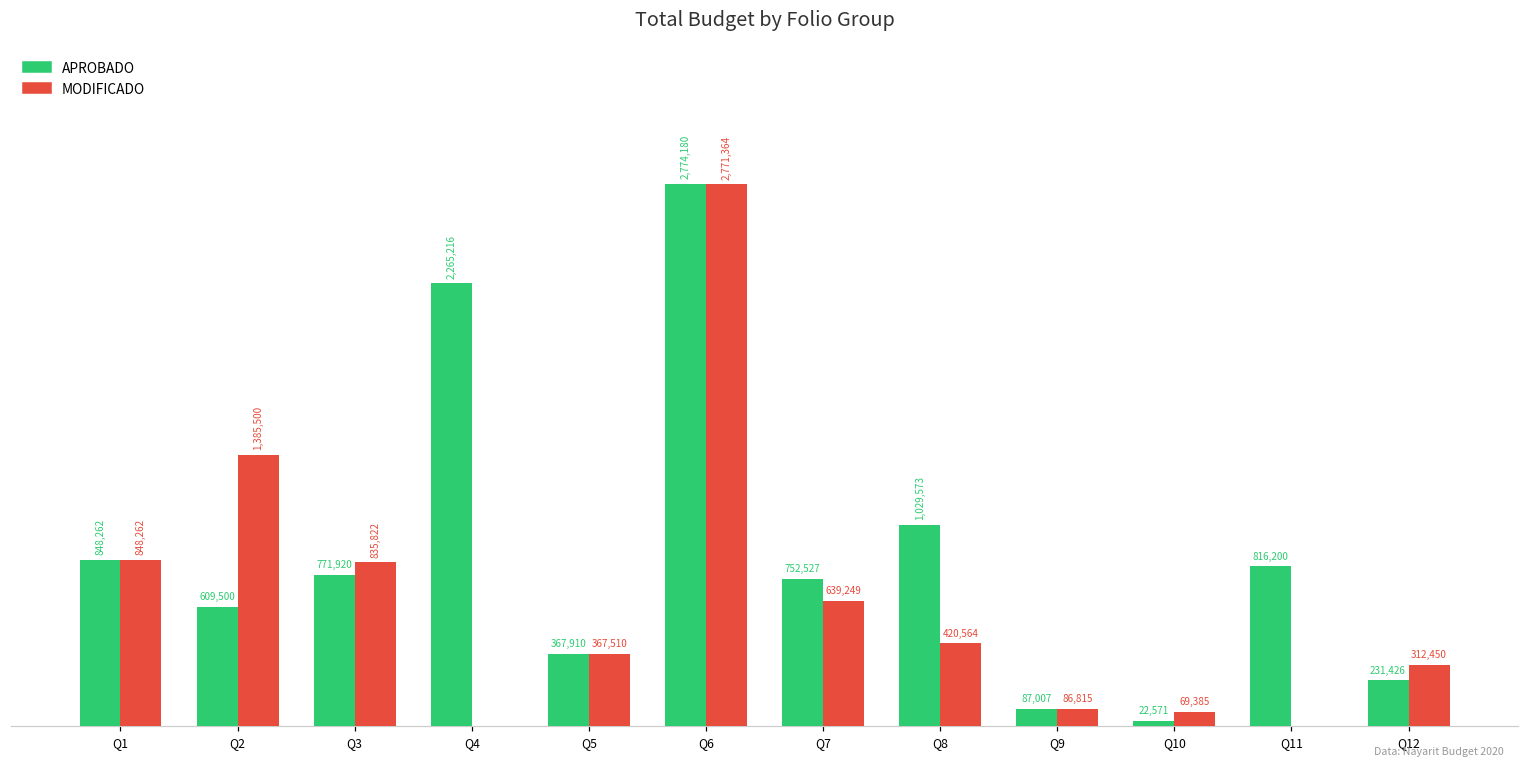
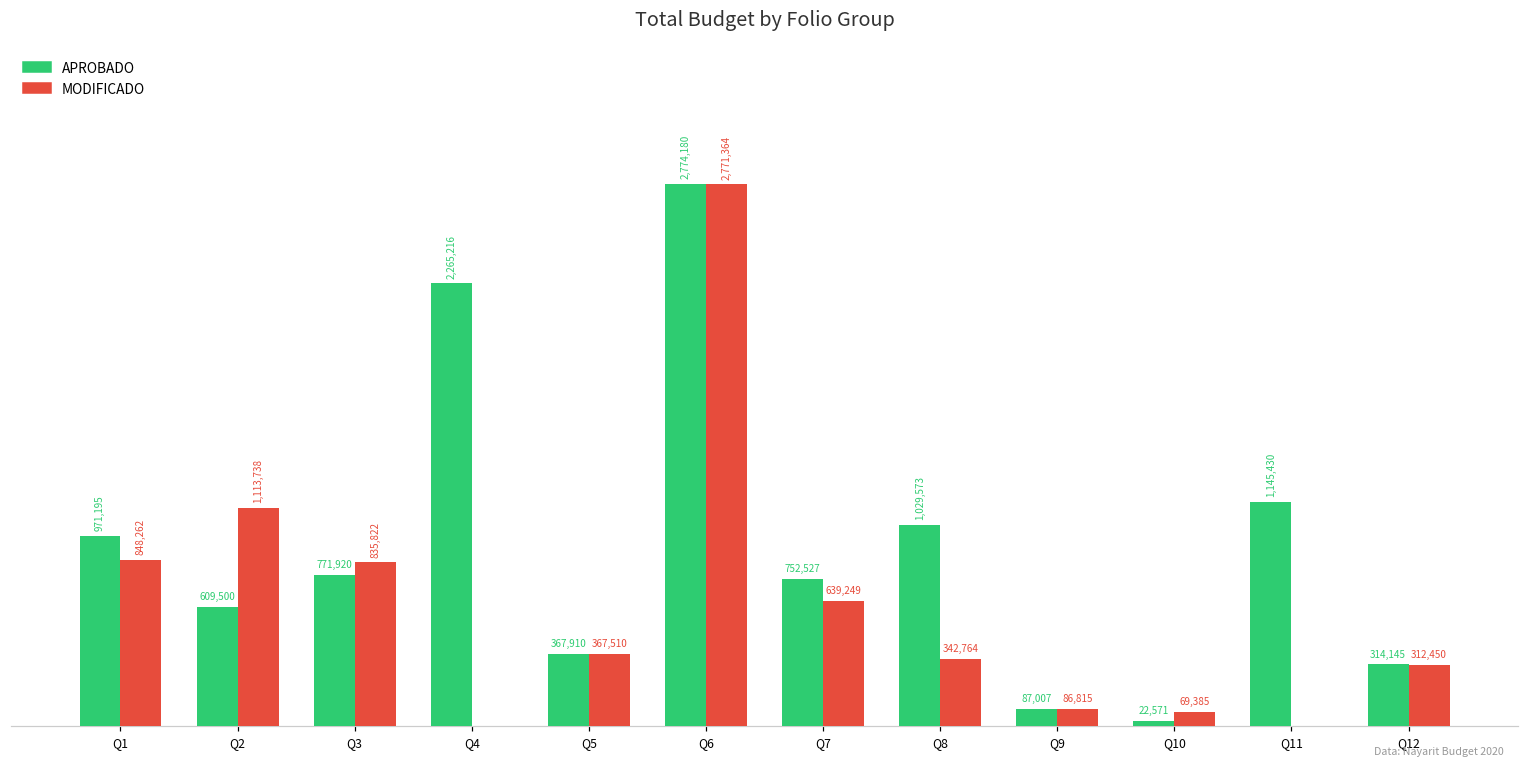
APROBADO, Q1: 848,262 -> 971,195
MODIFICADO, Q2: 1,385,500 -> 1,113,738
MODIFICADO, Q8: 420,564 -> 342,764
APROBADO, Q11: 816,200 -> 1,145,430
APROBADO, Q12: 231,426 -> 314,145
